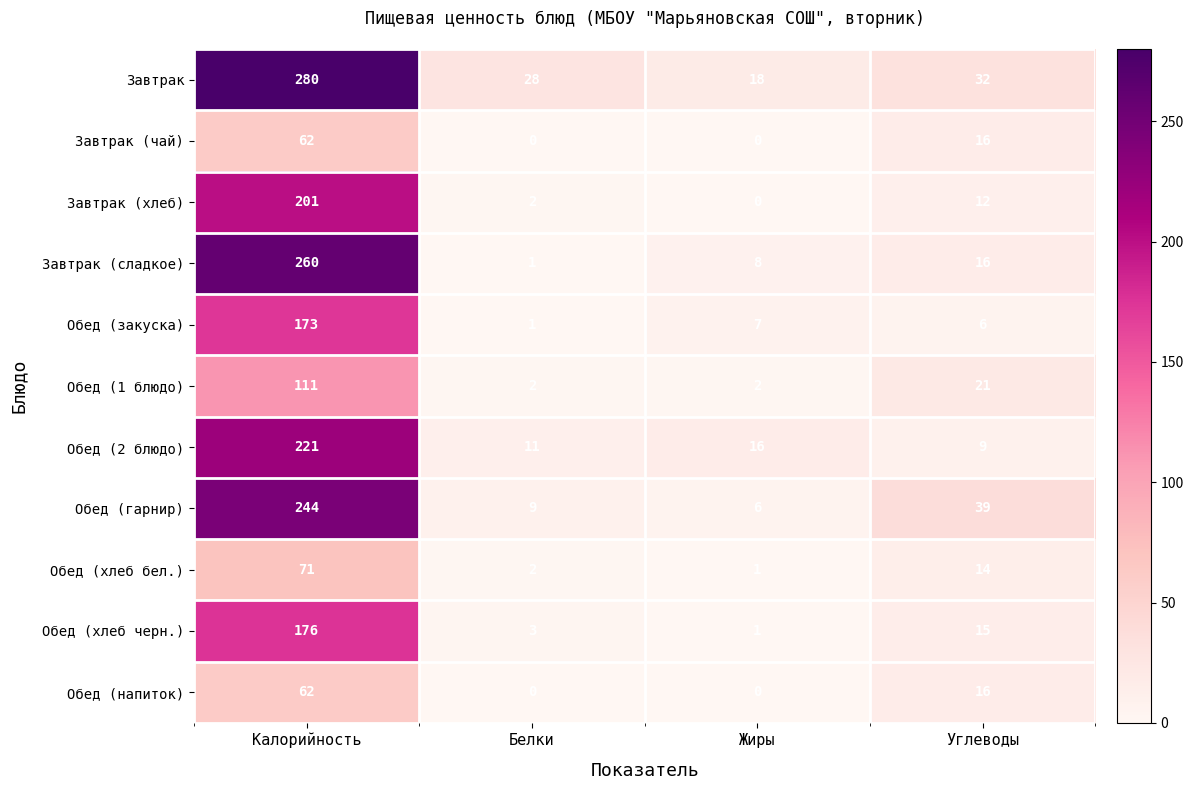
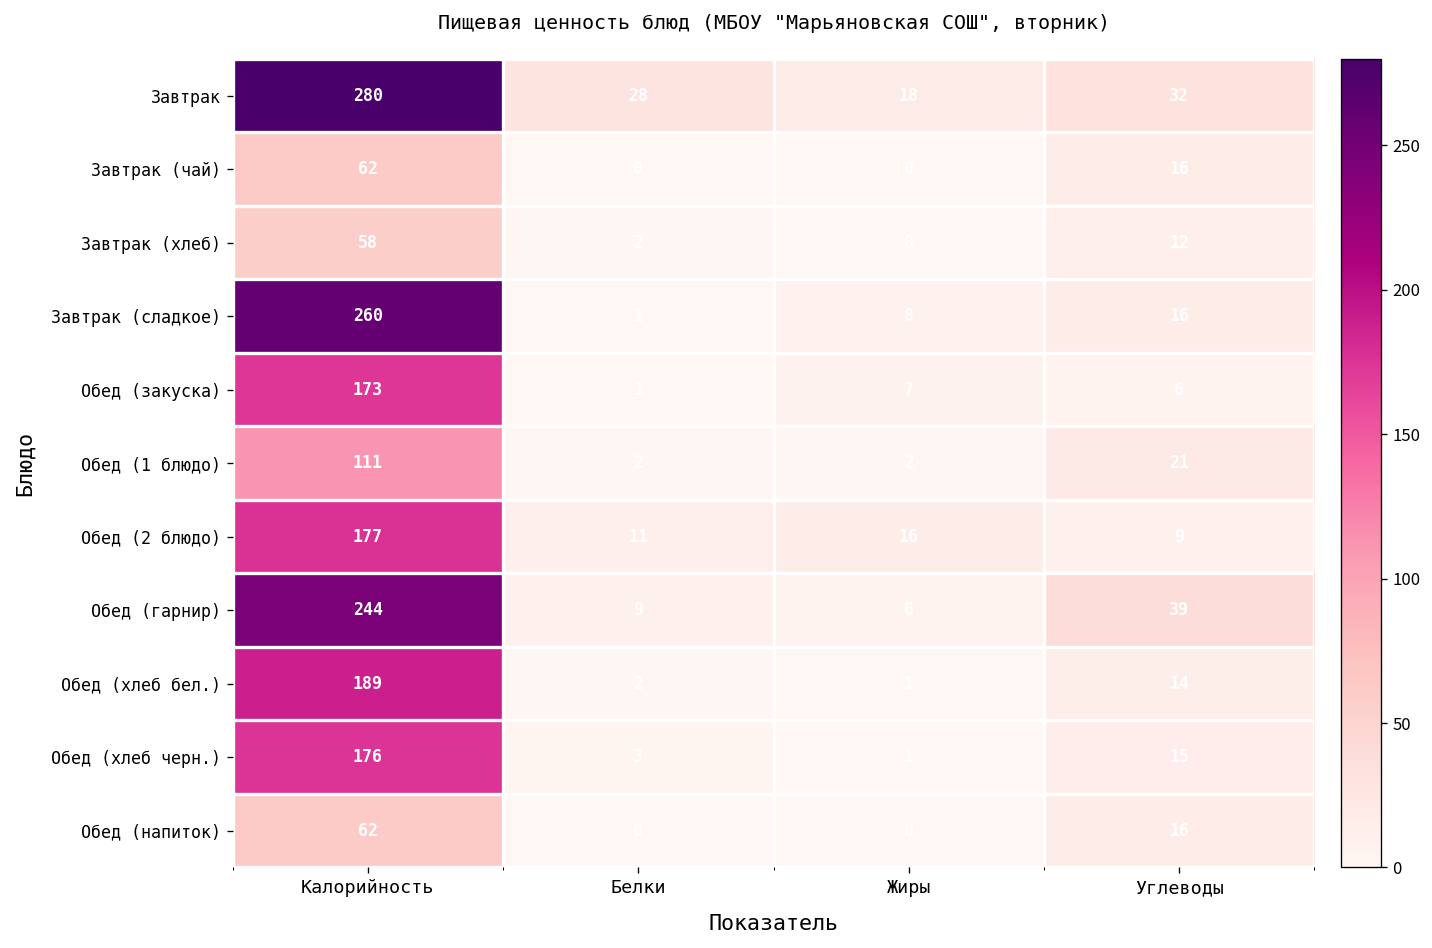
Завтрак (хлеб), Калорийность: 201 -> 58
Обед (2 блюдо), Калорийность: 221 -> 177
Обед (хлеб бел.), Калорийность: 71 -> 189
